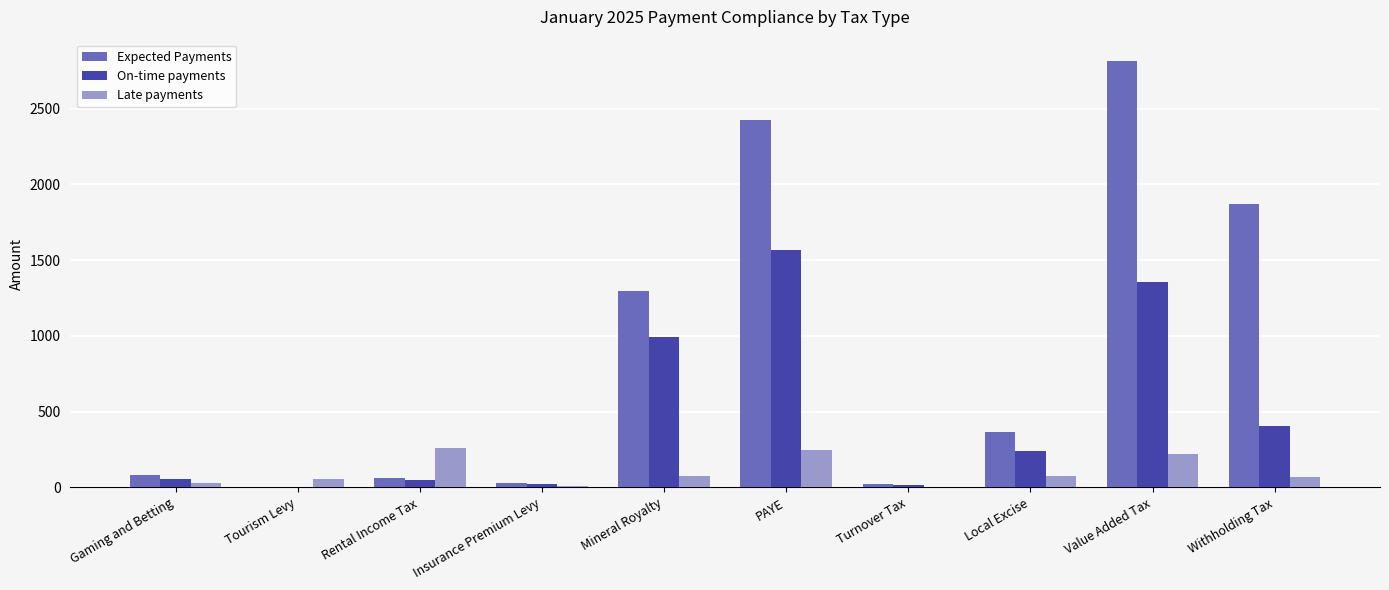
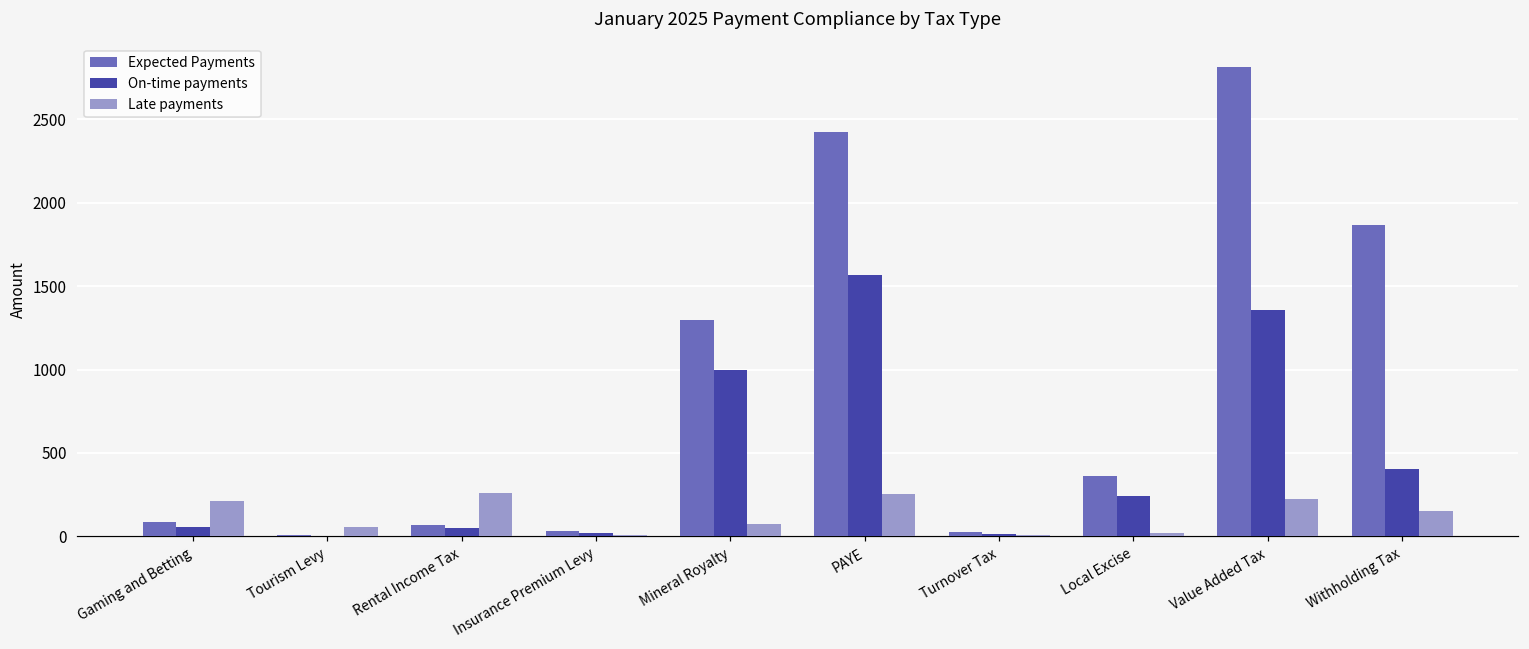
Late payments, Gaming and Betting: 30 -> 210
Late payments, Local Excise: 70 -> 20
Late payments, Withholding Tax: 70 -> 150
